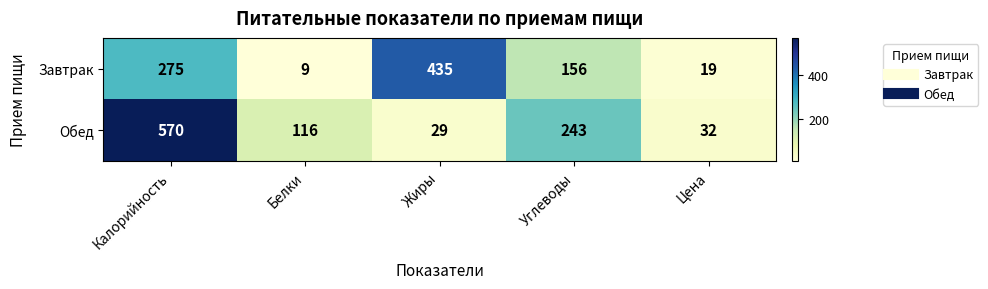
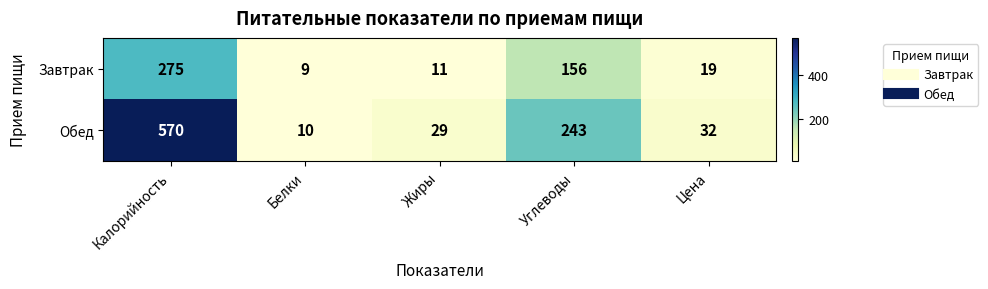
Завтрак, Жиры: 435 -> 11
Обед, Белки: 116 -> 10
